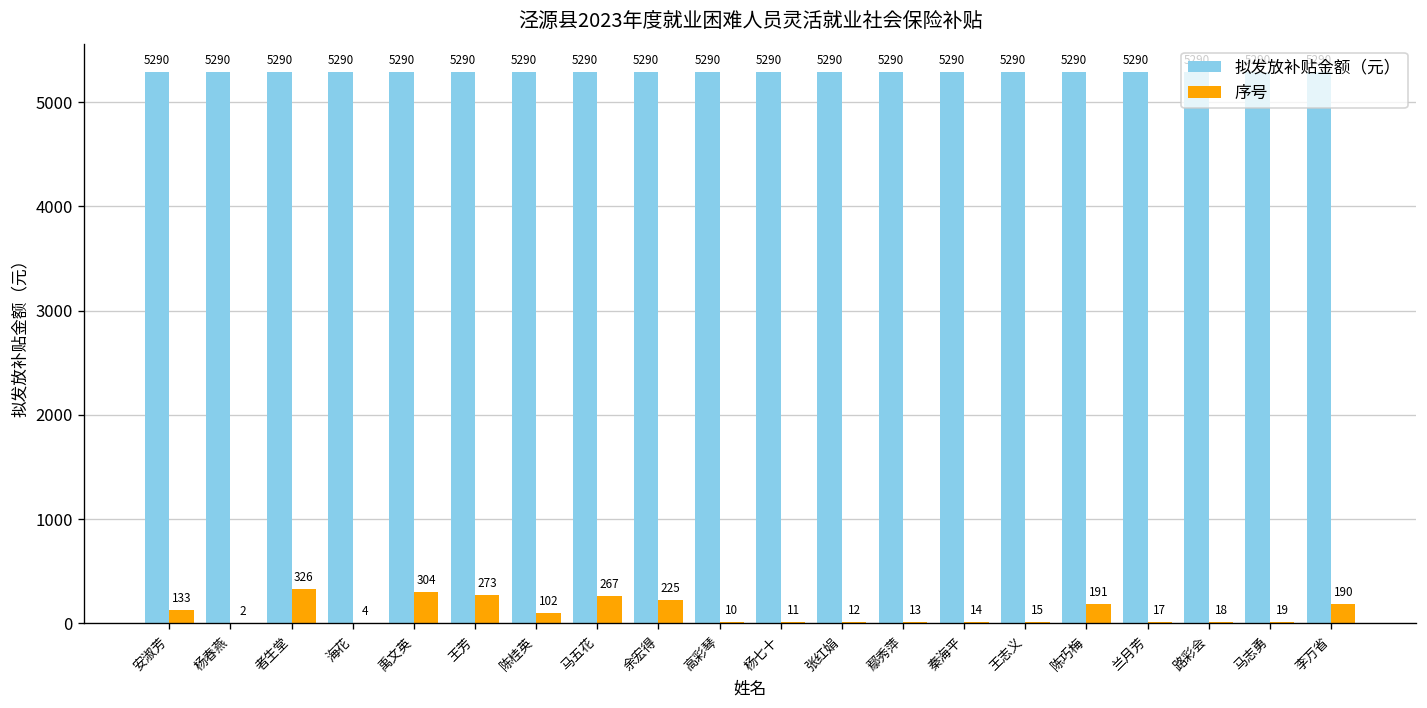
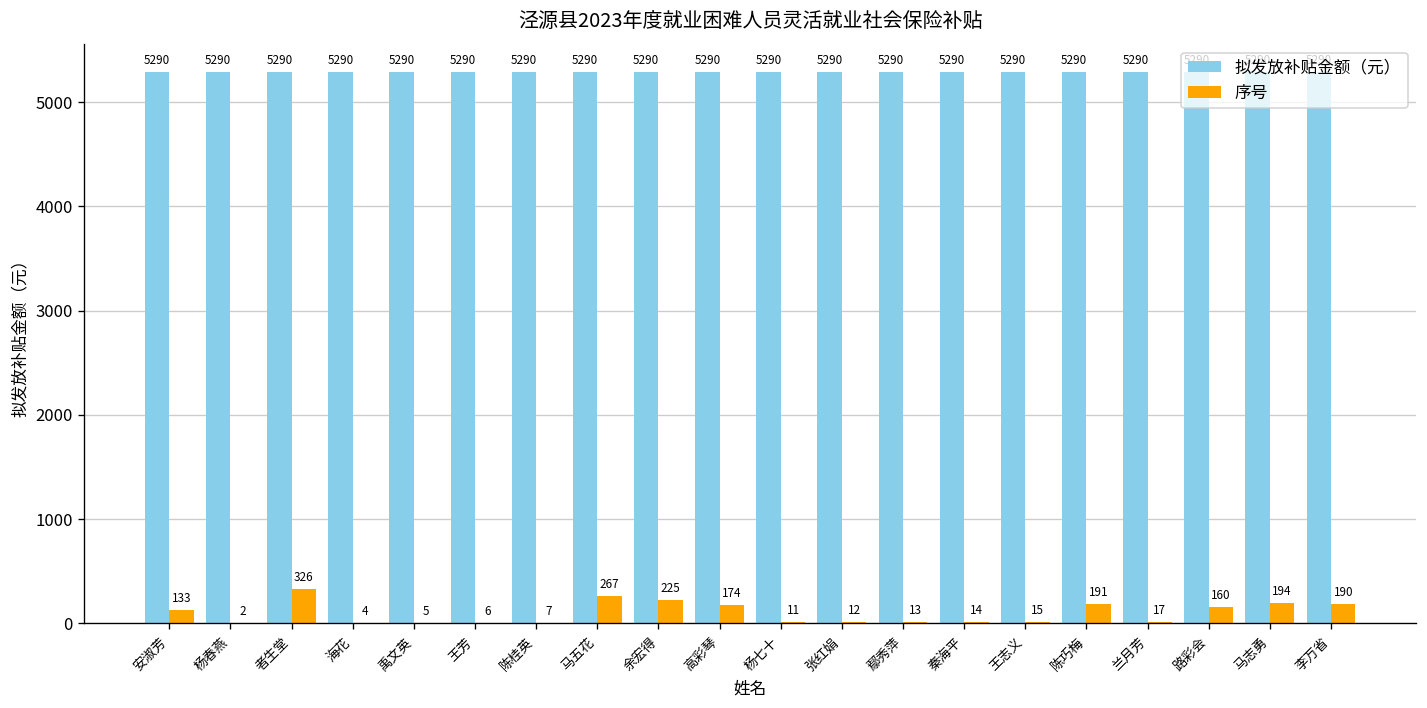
序号, 禹文英: 304 -> 5
序号, 王芳: 273 -> 6
序号, 陈桂英: 102 -> 7
序号, 高彩琴: 10 -> 174
序号, 路彩会: 18 -> 160
序号, 马志勇: 19 -> 194
